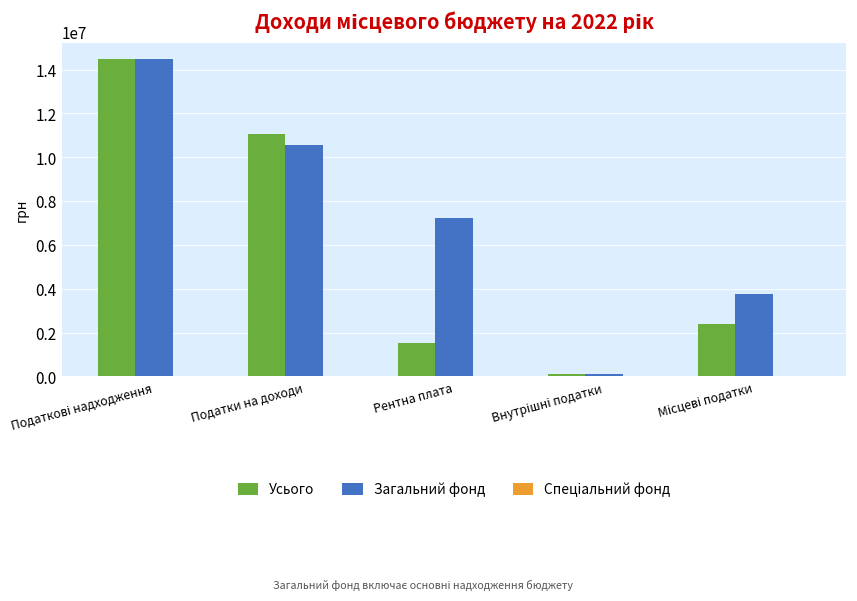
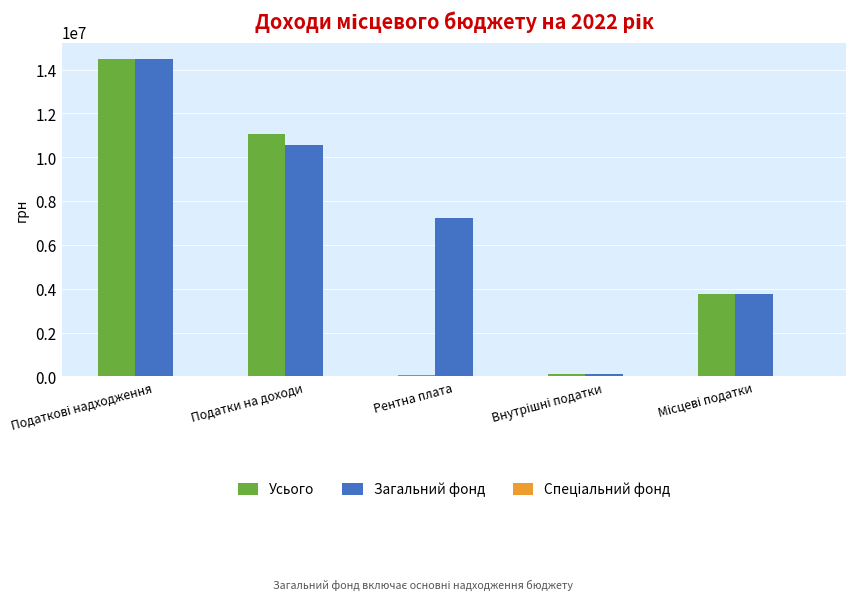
Усього, Рентна плата: 1500000 -> 0
Усього, Місцеві податки: 2400000 -> 3800000
